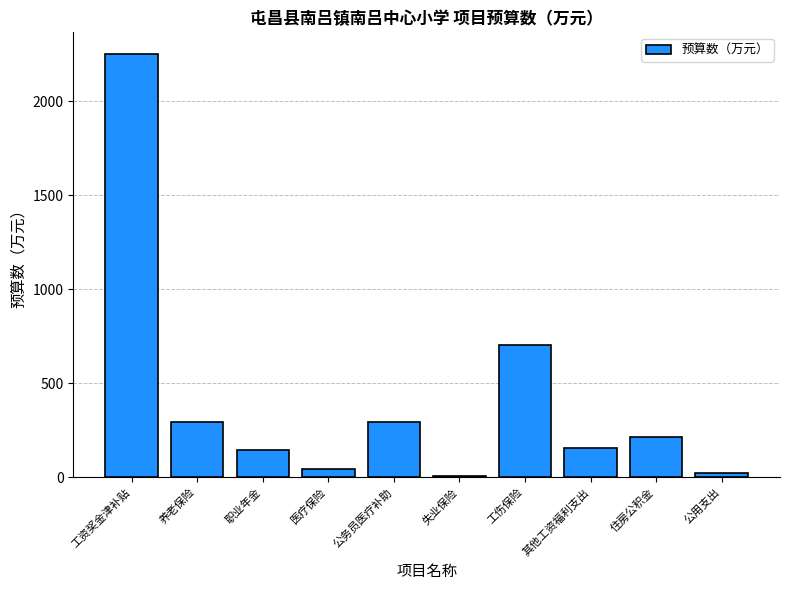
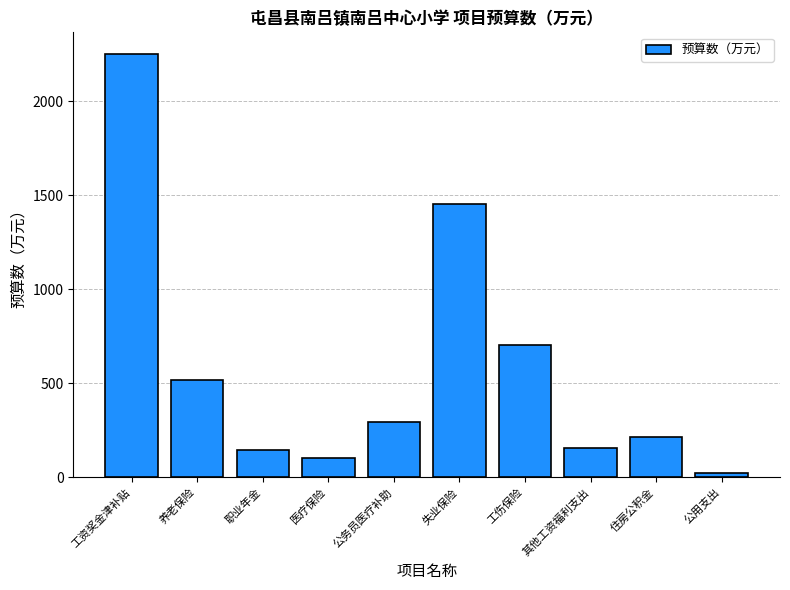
养老保险: 300 -> 520
医疗保险: 50 -> 110
失业保险: 10 -> 1460
